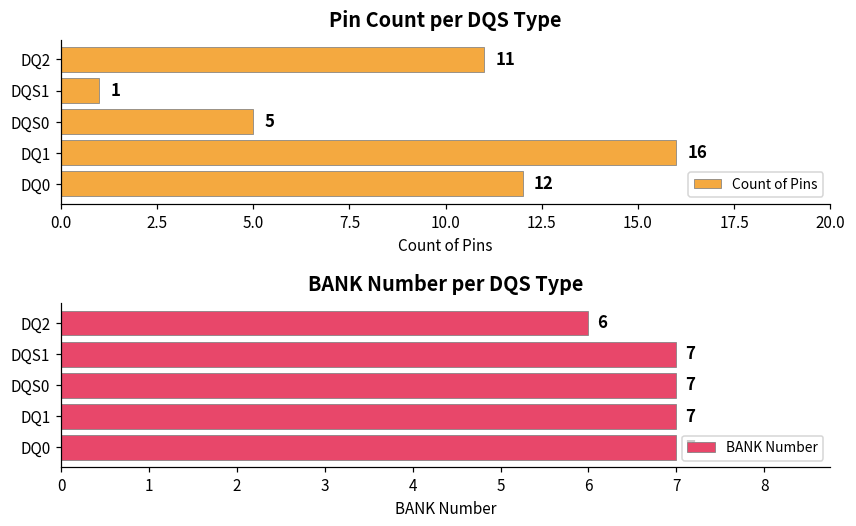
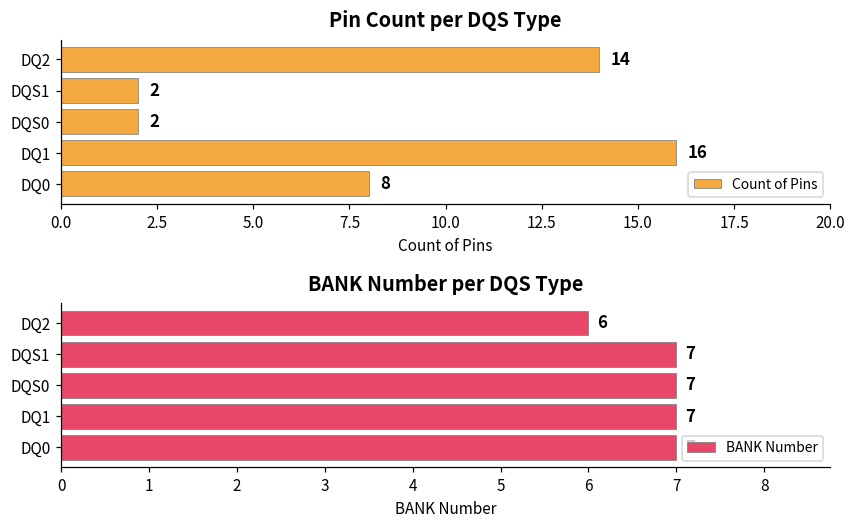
Pin Count per DQS Type, DQ2: 11 -> 14
Pin Count per DQS Type, DQS1: 1 -> 2
Pin Count per DQS Type, DQS0: 5 -> 2
Pin Count per DQS Type, DQ0: 12 -> 8
